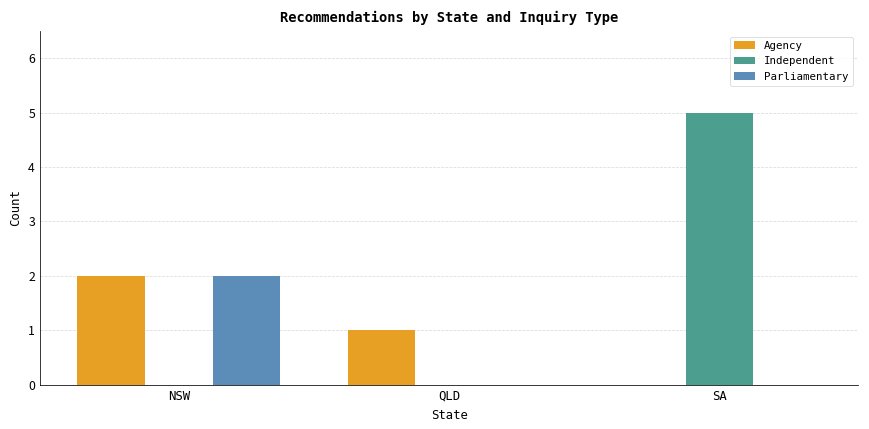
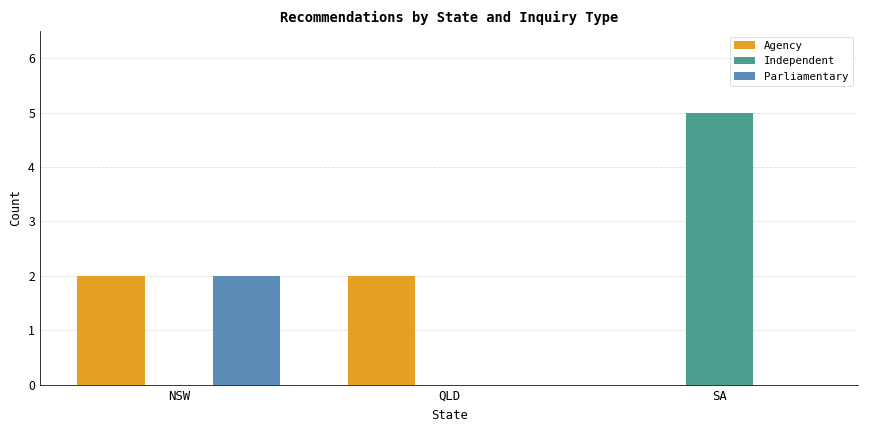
Agency, QLD: 1 -> 2
